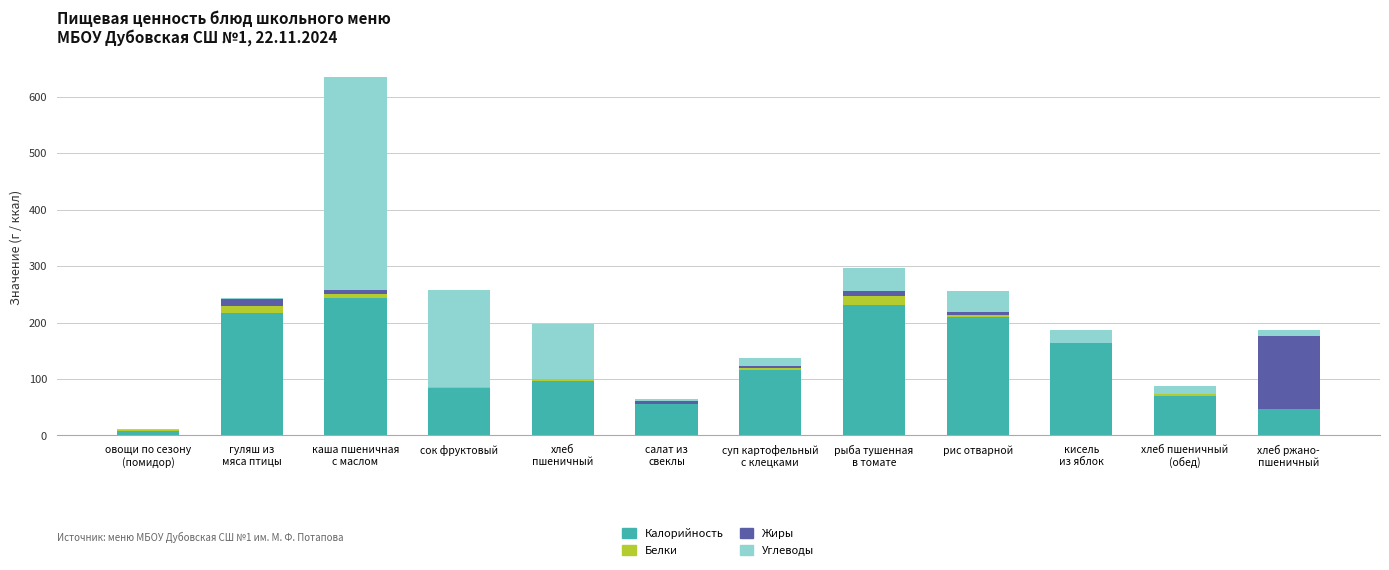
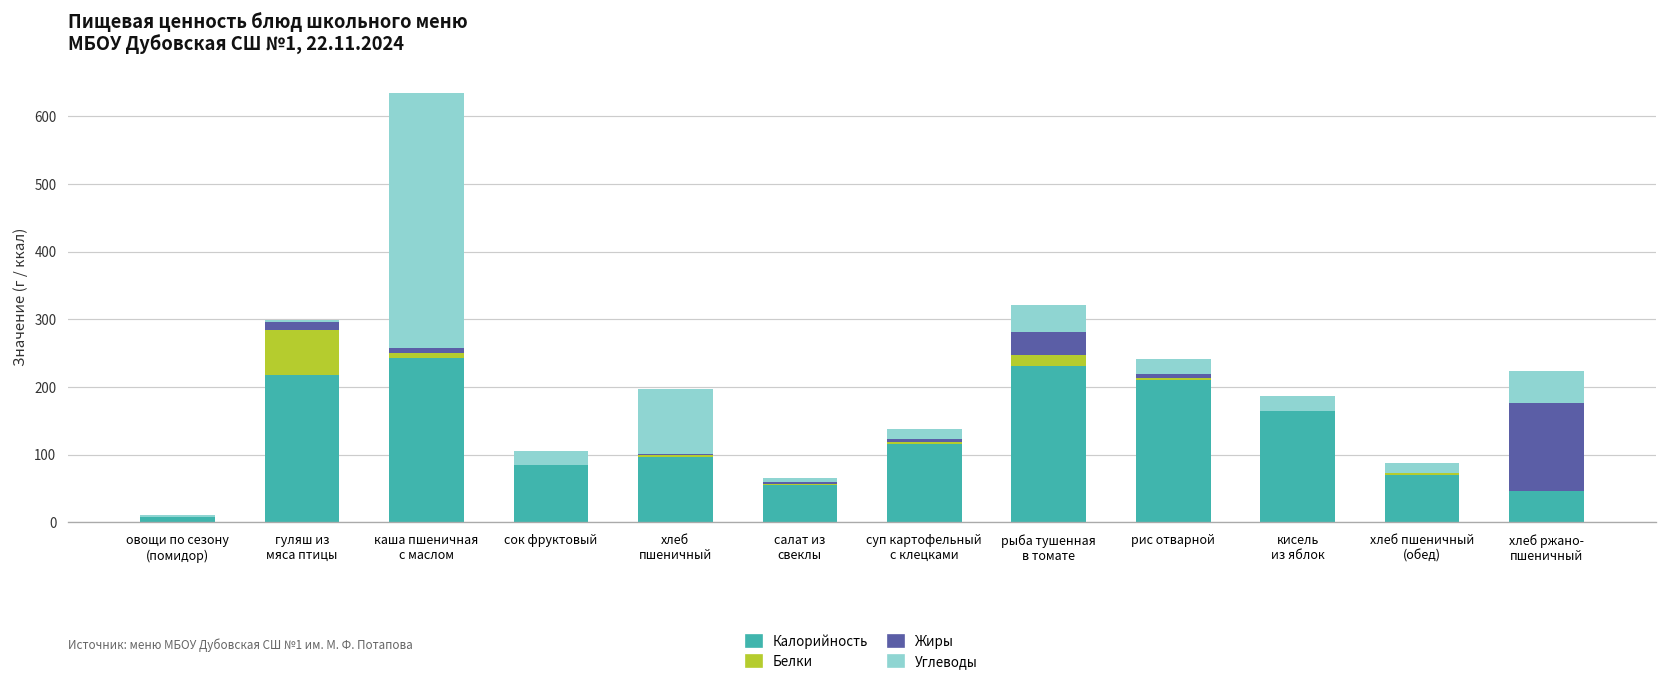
Белки, гуляш из мяса птицы: 10 -> 70
Углеводы, сок фруктовый: 170 -> 20
Жиры, рыба тушенная в томате: 10 -> 30
Углеводы, рис отварной: 40 -> 20
Углеводы, хлеб ржано- пшеничный: 10 -> 50
